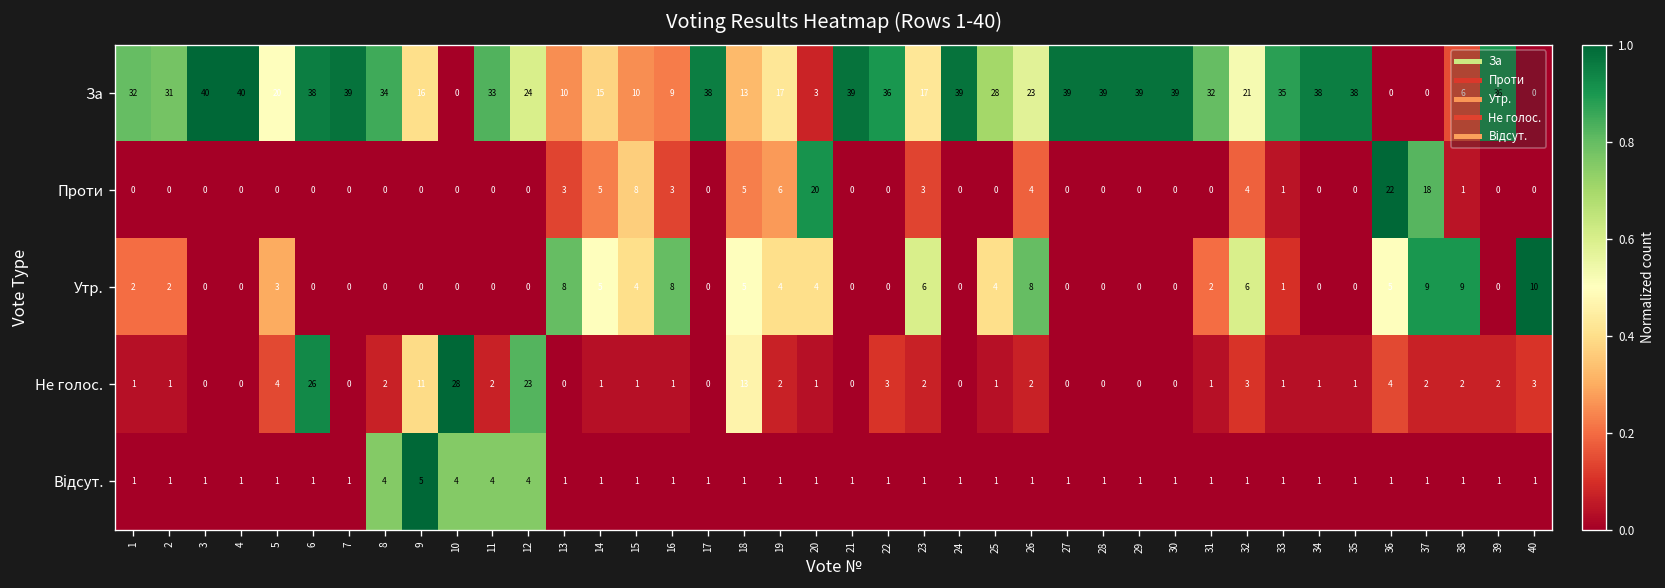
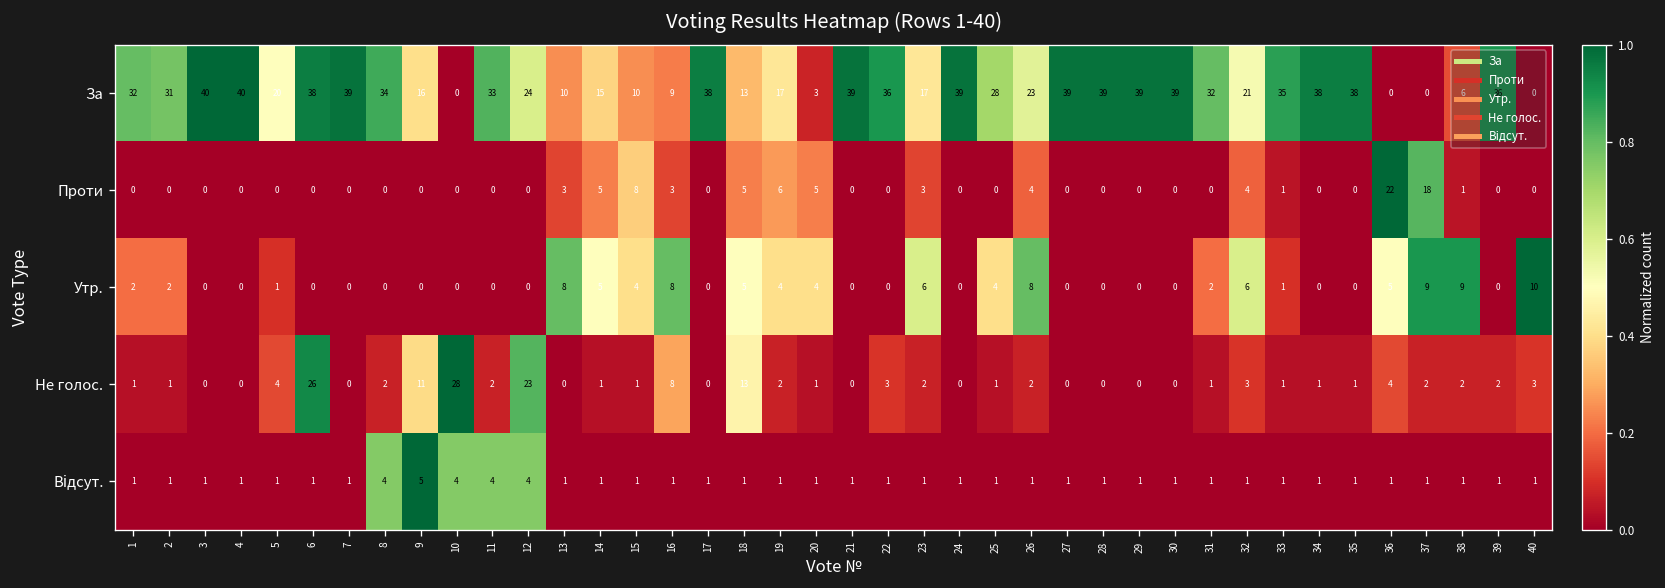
Проти, 20: 20 -> 5
Утр., 5: 3 -> 1
Не голос., 16: 1 -> 8
